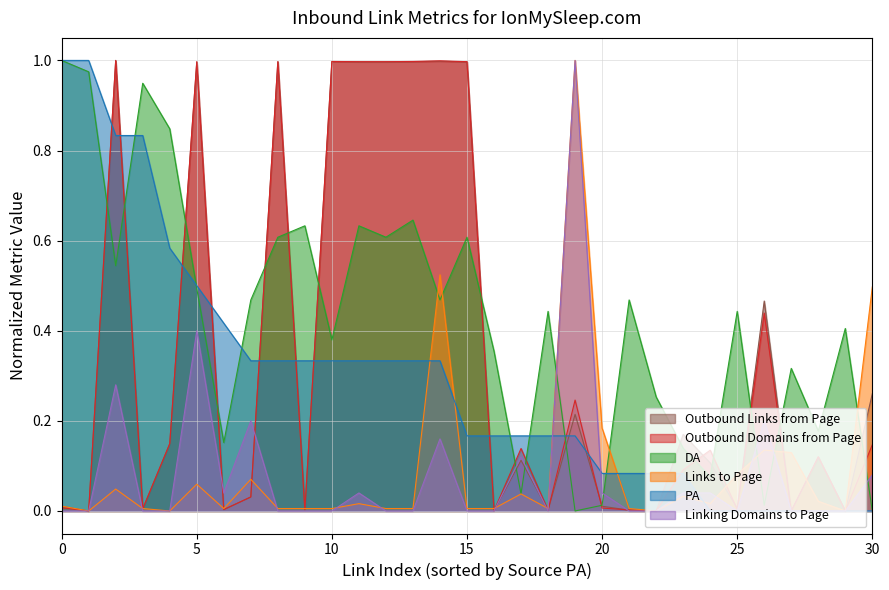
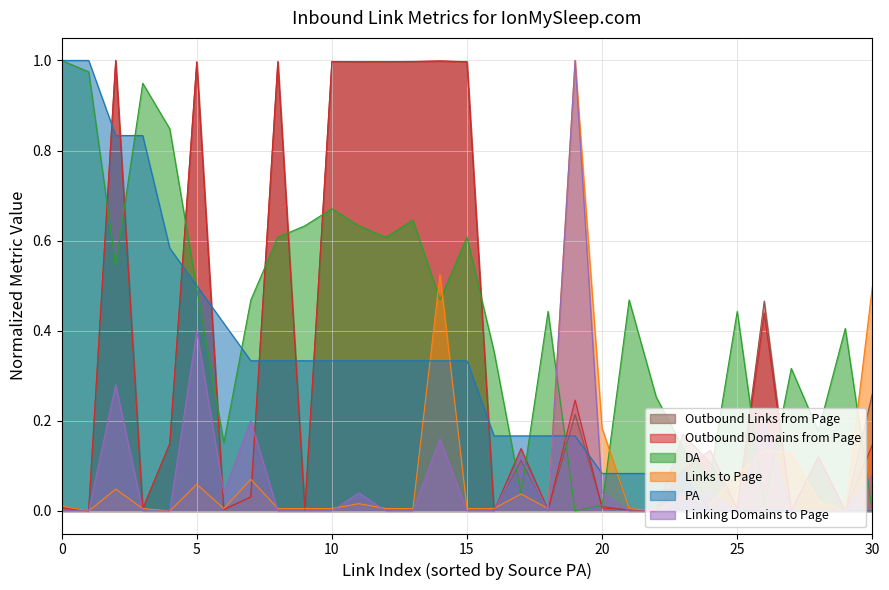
DA, 10: 0.38 -> 0.67
PA, 15: 0.17 -> 0.33
